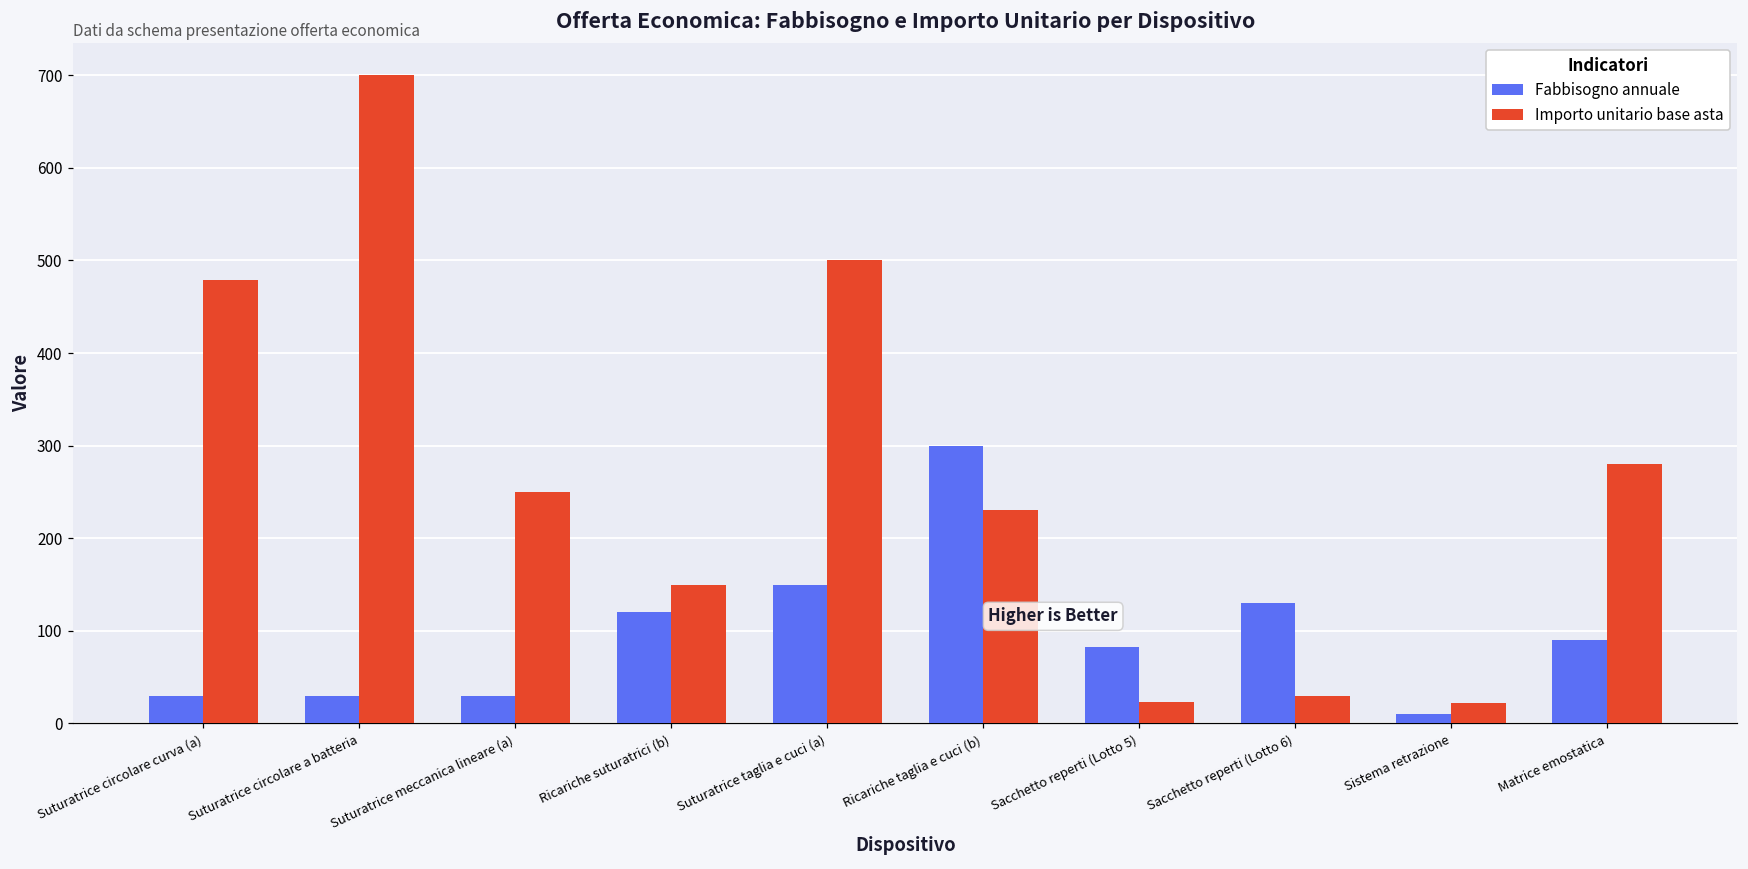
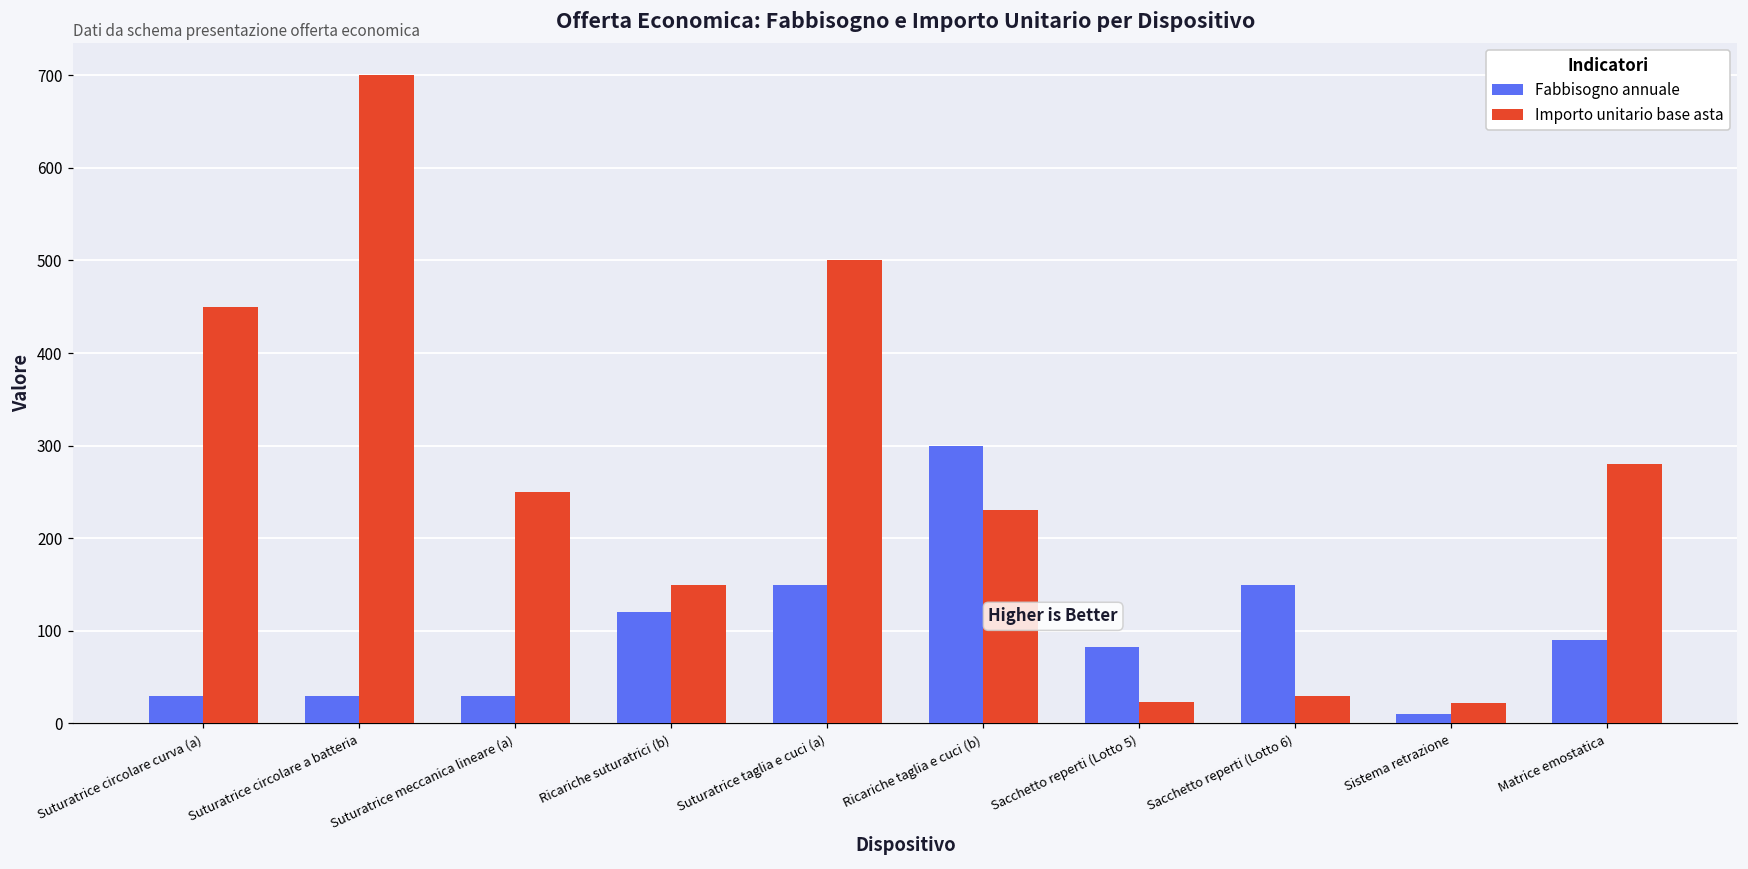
Importo unitario base asta, Suturatrice circolare curva (a): 480 -> 450
Fabbisogno annuale, Sacchetto reperti (Lotto 6): 130 -> 150
